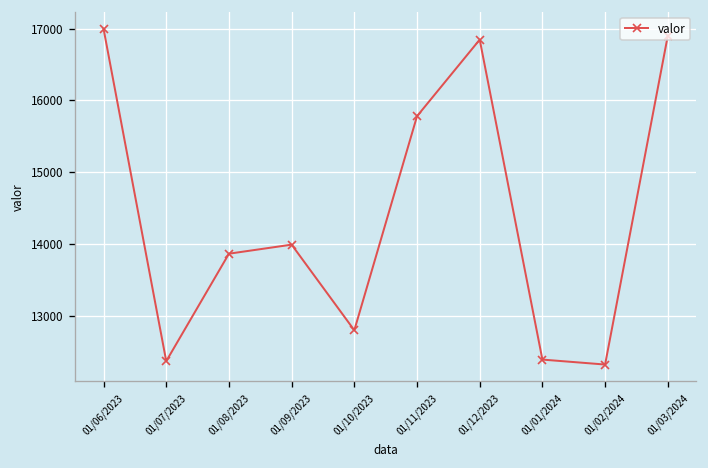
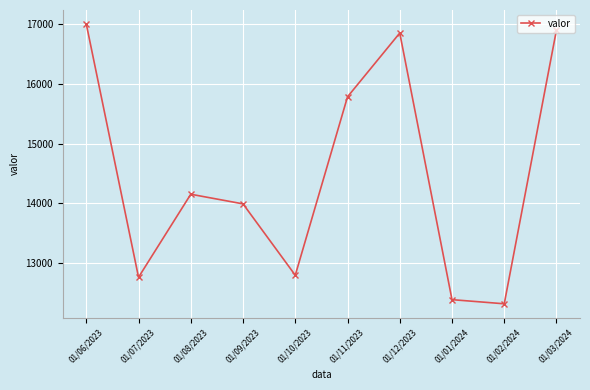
01/07/2023: 12400 -> 12800
01/08/2023: 13900 -> 14200
